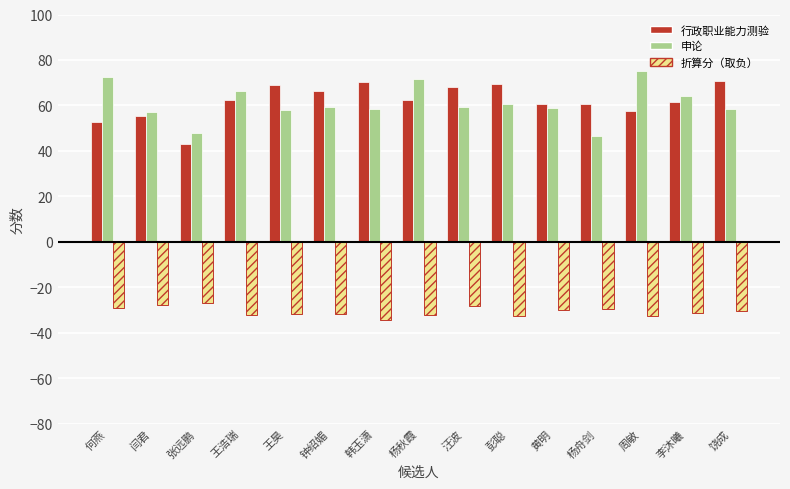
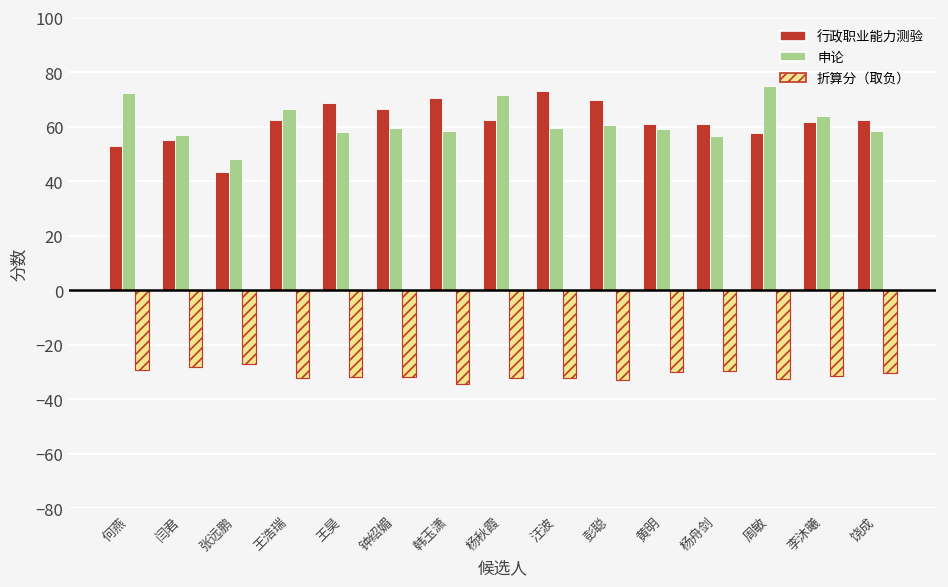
行政职业能力测验, 汪波: 68 -> 73
折算分（取负）, 汪波: -28 -> -32
申论, 杨舟剑: 46 -> 57
行政职业能力测验, 饶成: 71 -> 62
